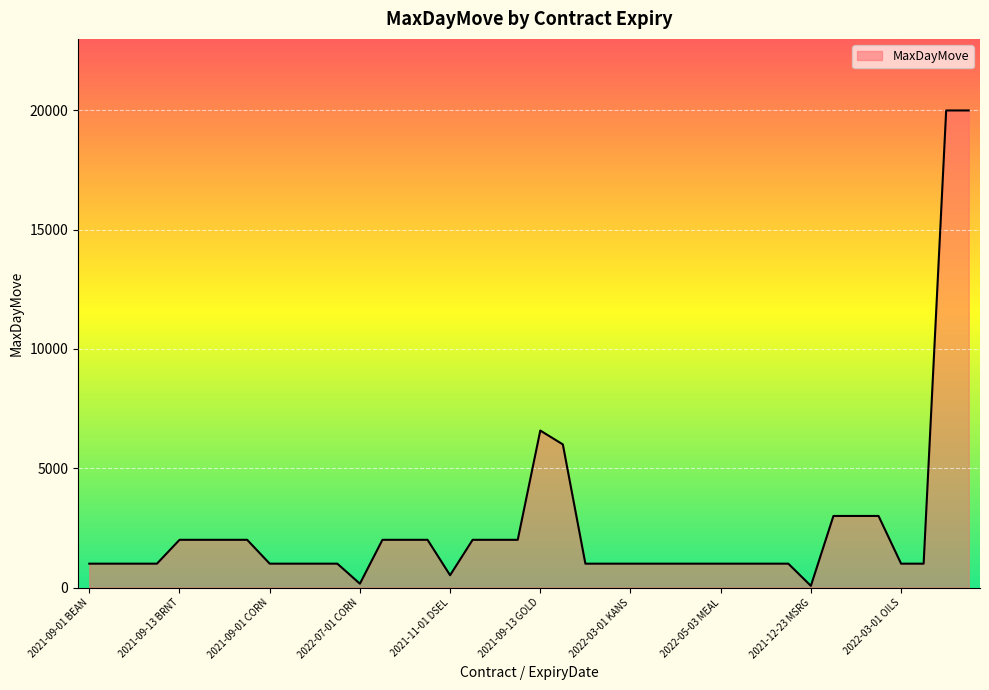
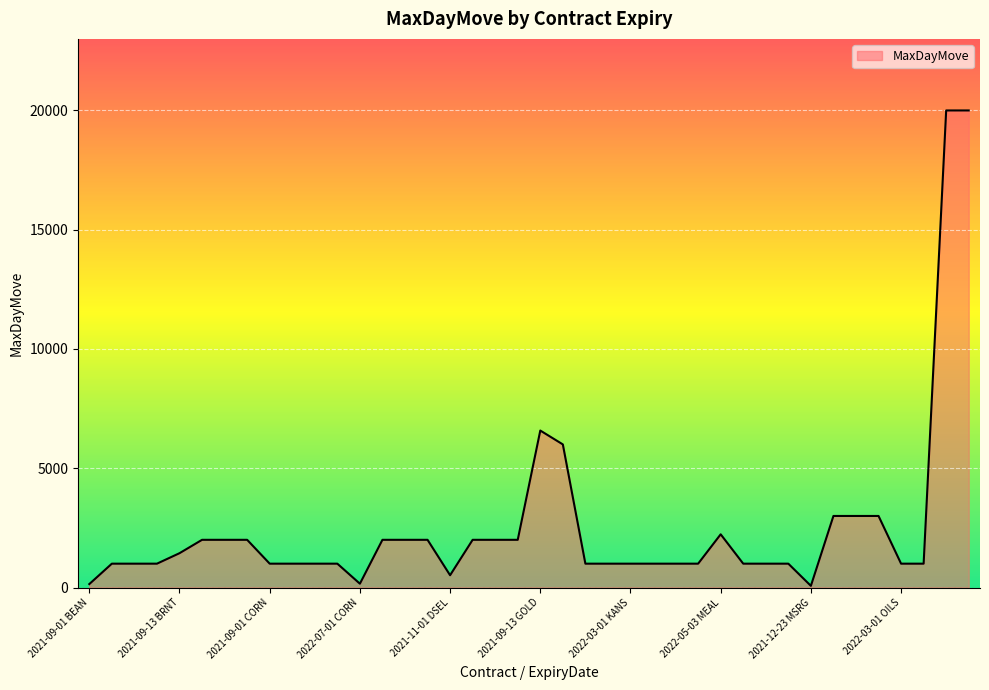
2021-09-01 BEAN: 1000 -> 100
2021-09-13 BRNT: 2000 -> 1400
2022-05-03 MEAL: 1000 -> 2200
